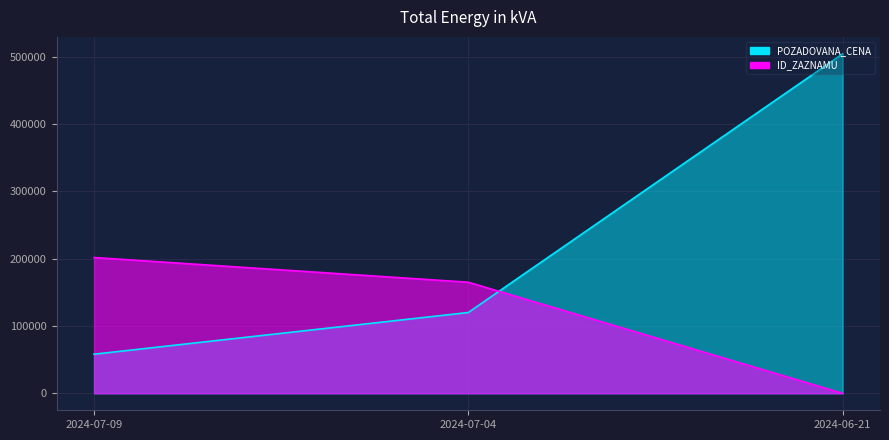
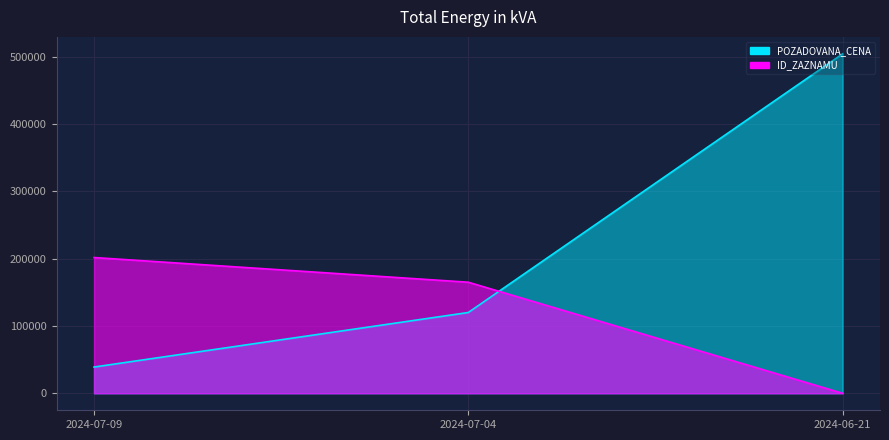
POZADOVANA_CENA, 2024-07-09: 60000 -> 40000
